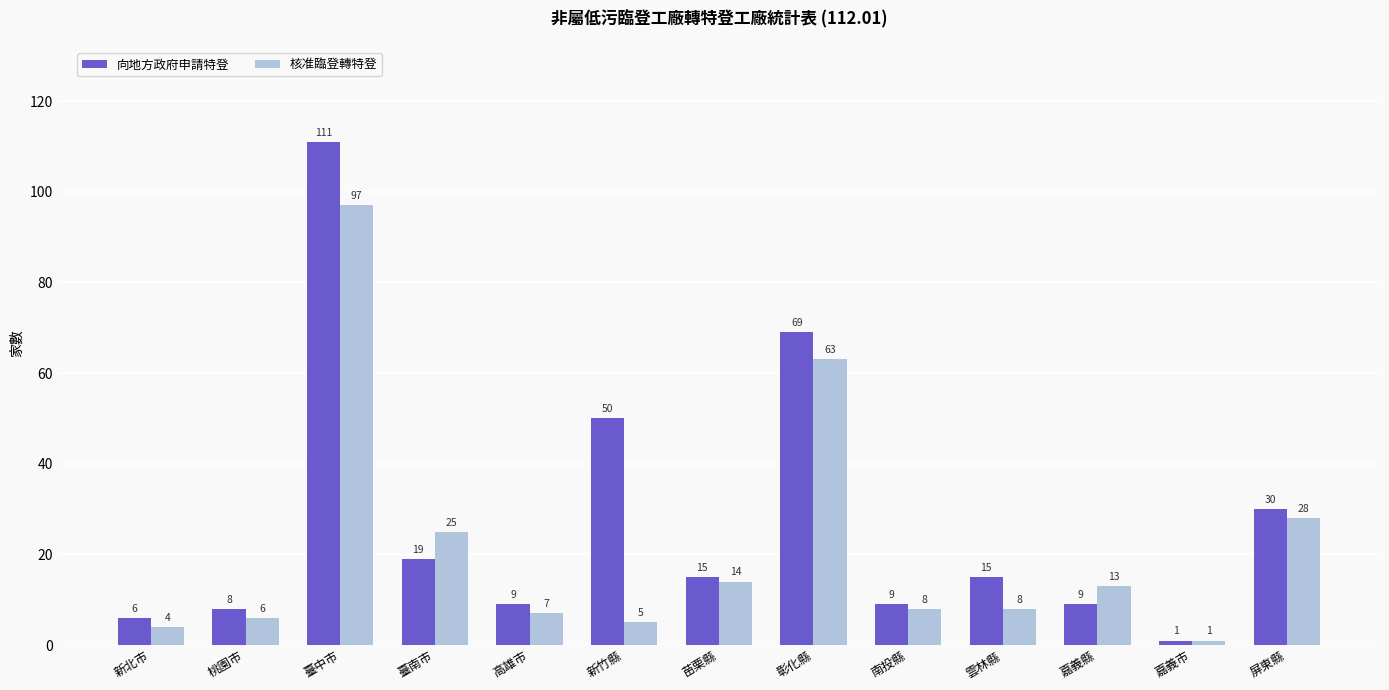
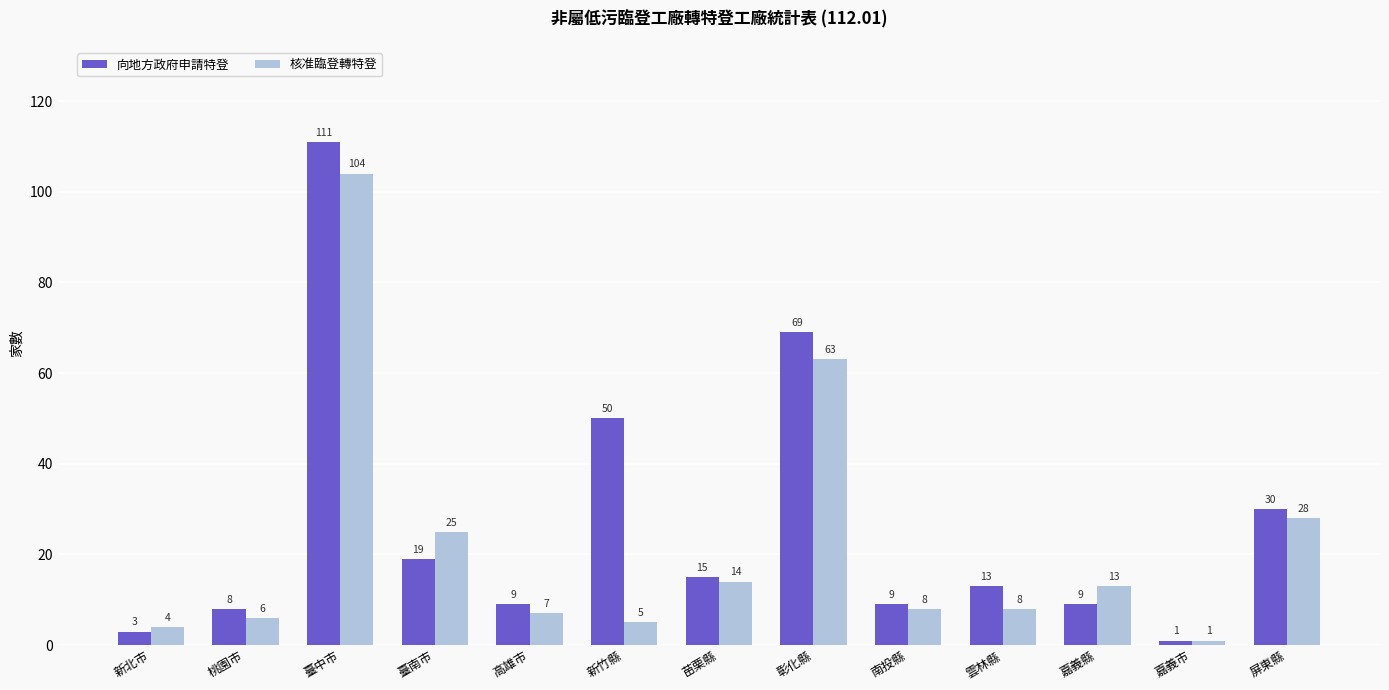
向地方政府申請特登, 新北市: 6 -> 3
核准臨登轉特登, 臺中市: 97 -> 104
向地方政府申請特登, 雲林縣: 15 -> 13
